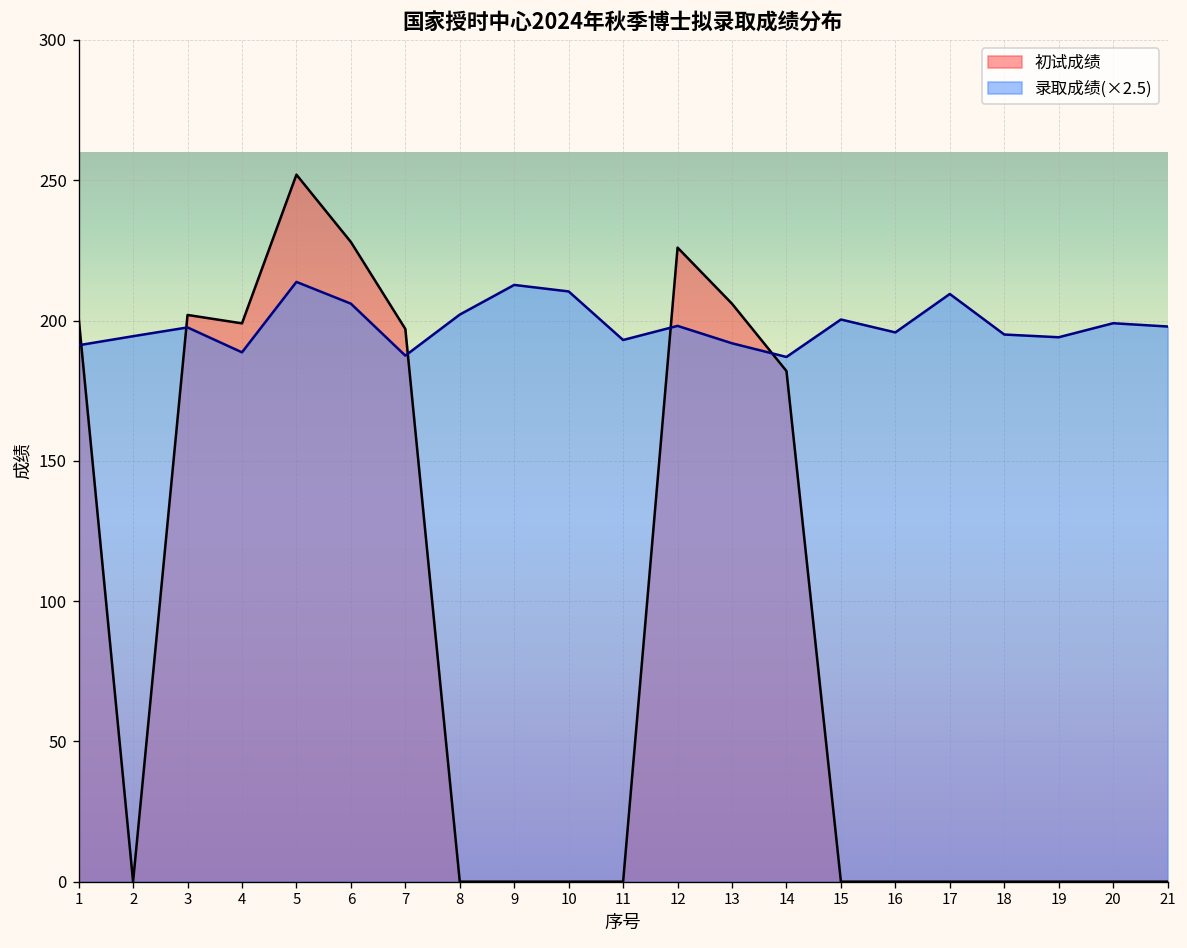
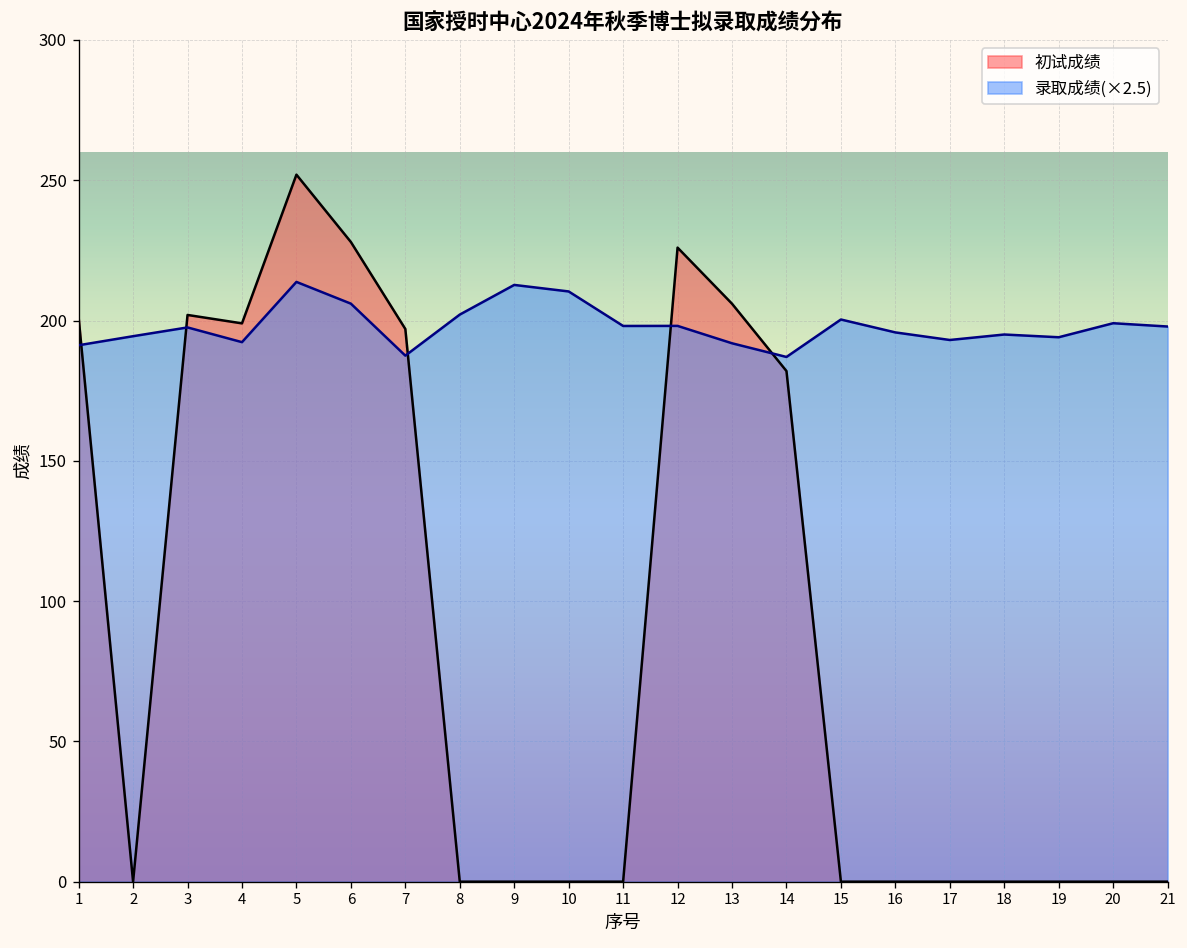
录取成绩(×2.5), 4: 189 -> 192
录取成绩(×2.5), 11: 193 -> 198
录取成绩(×2.5), 17: 209 -> 193
